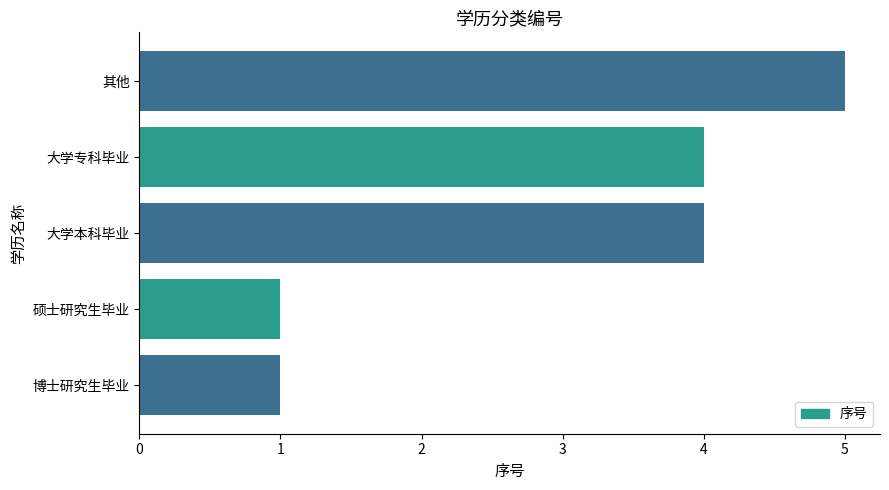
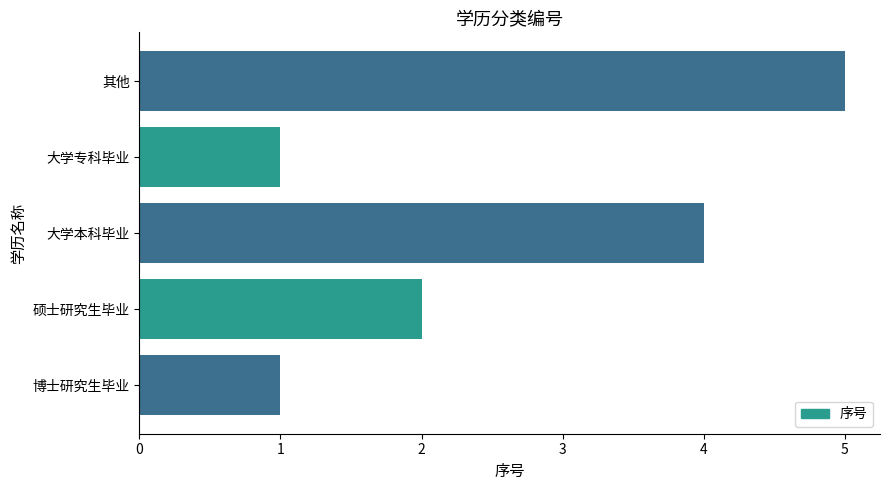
大学专科毕业: 4 -> 1
硕士研究生毕业: 1 -> 2
